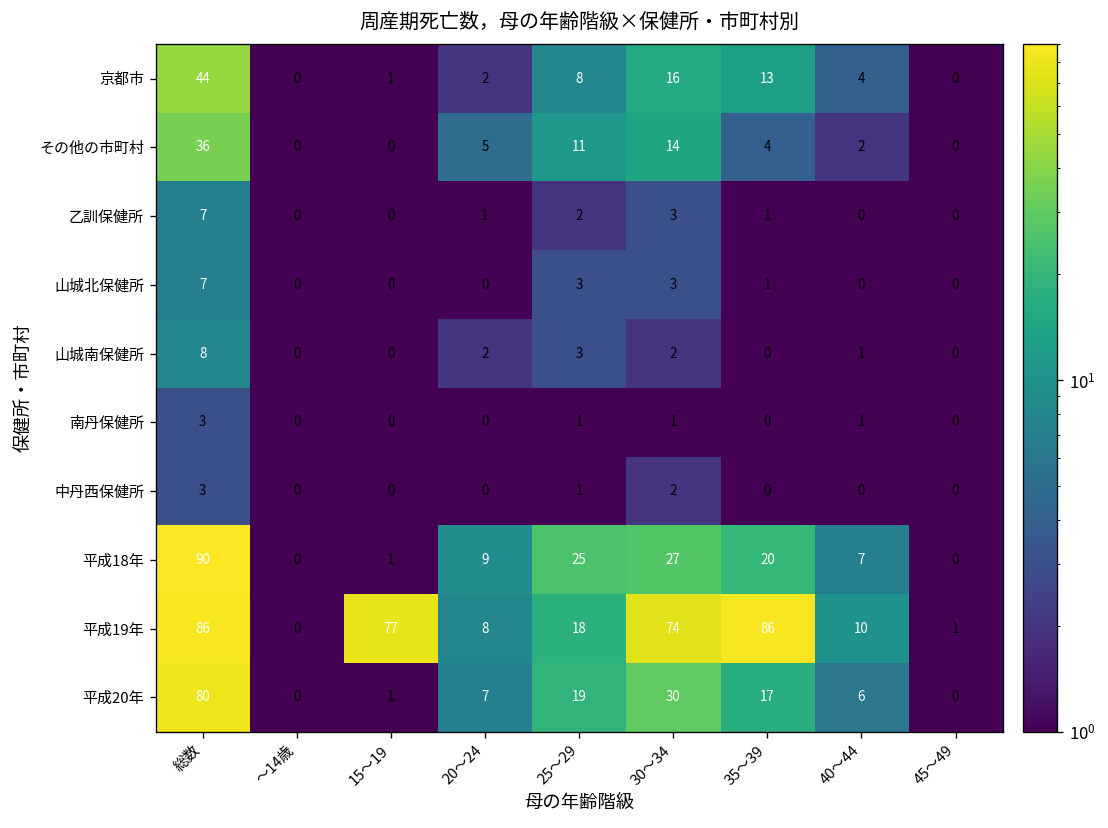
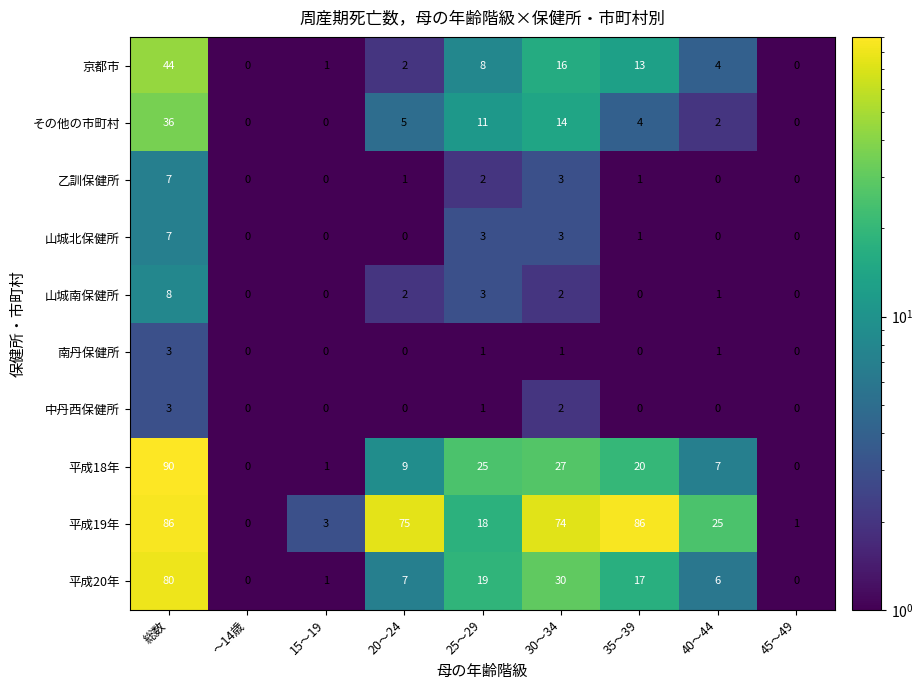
平成19年, 15～19: 77 -> 3
平成19年, 20～24: 8 -> 75
平成19年, 40～44: 10 -> 25
